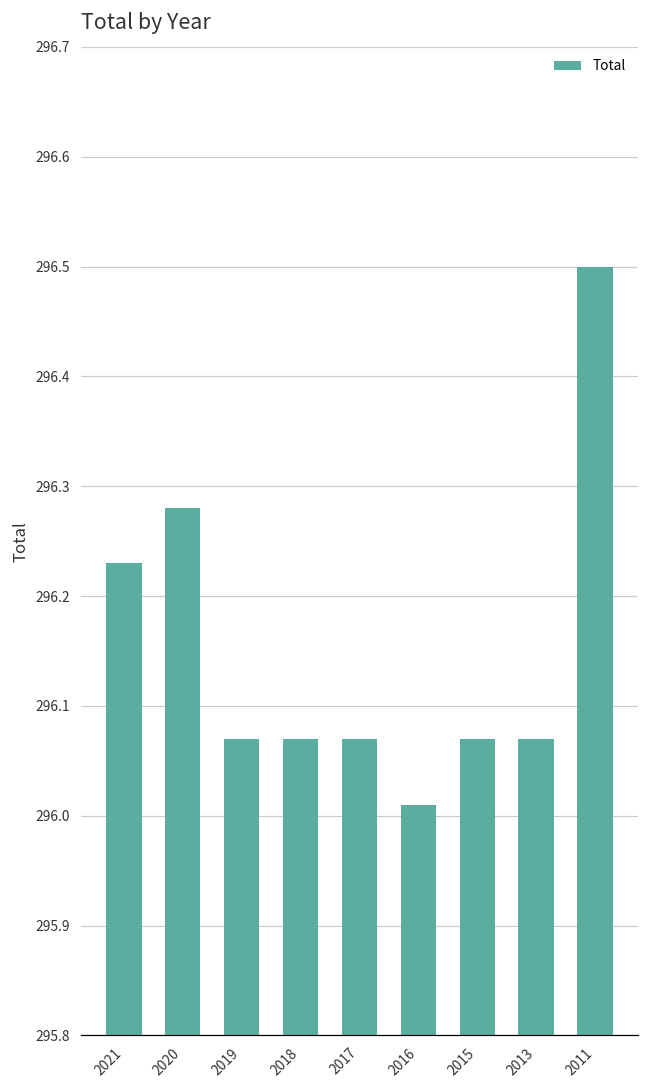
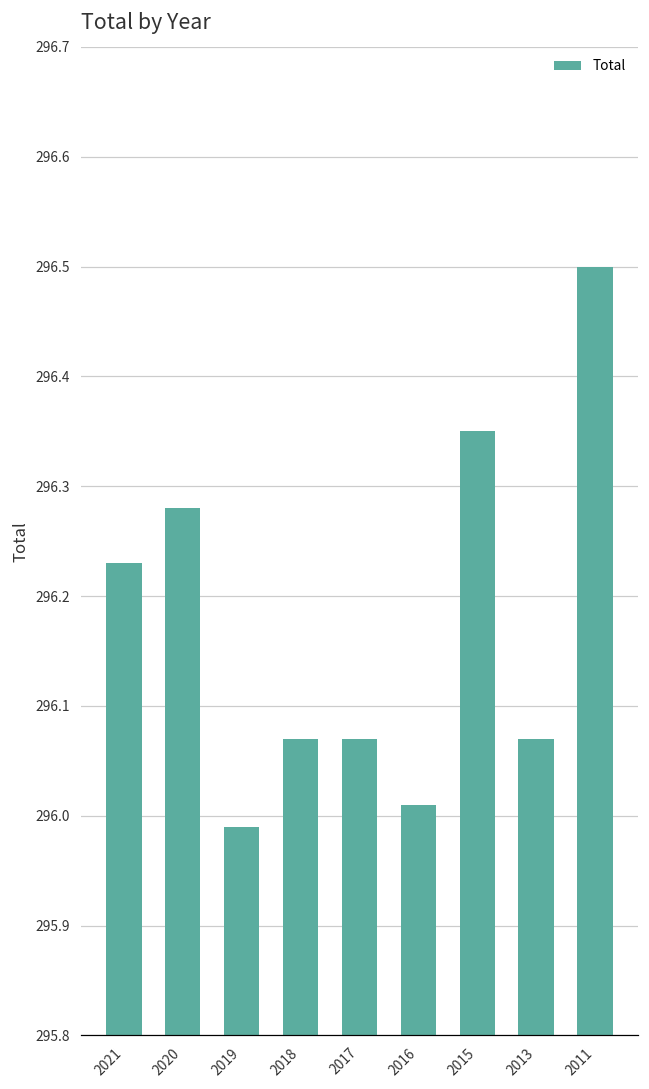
2019: 296.07 -> 295.99
2015: 296.07 -> 296.35
